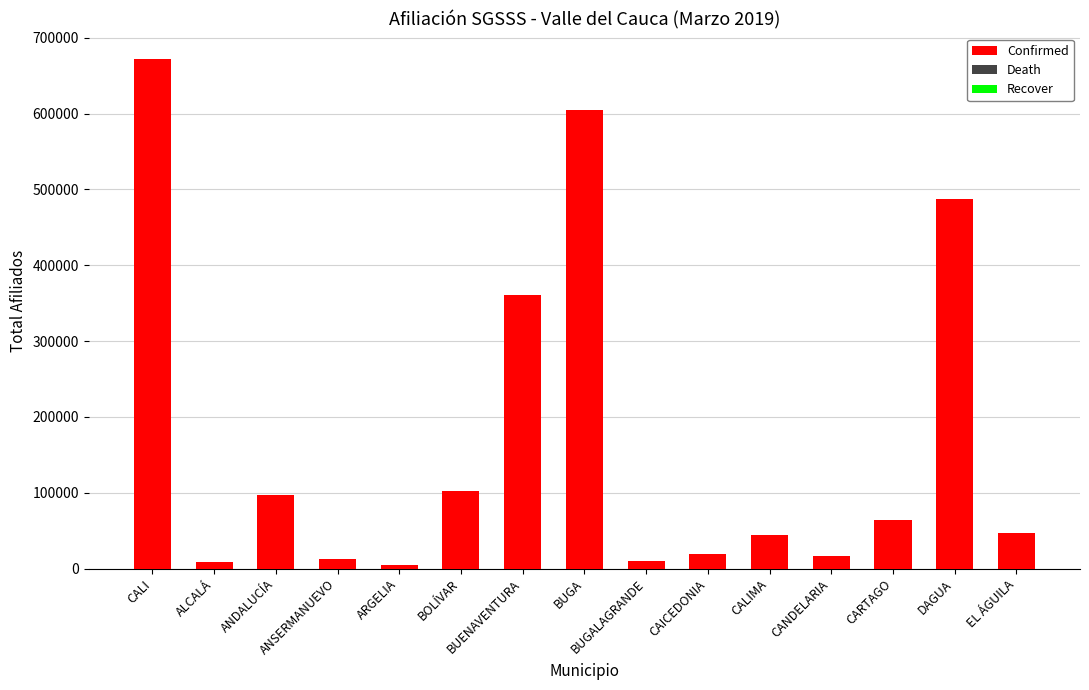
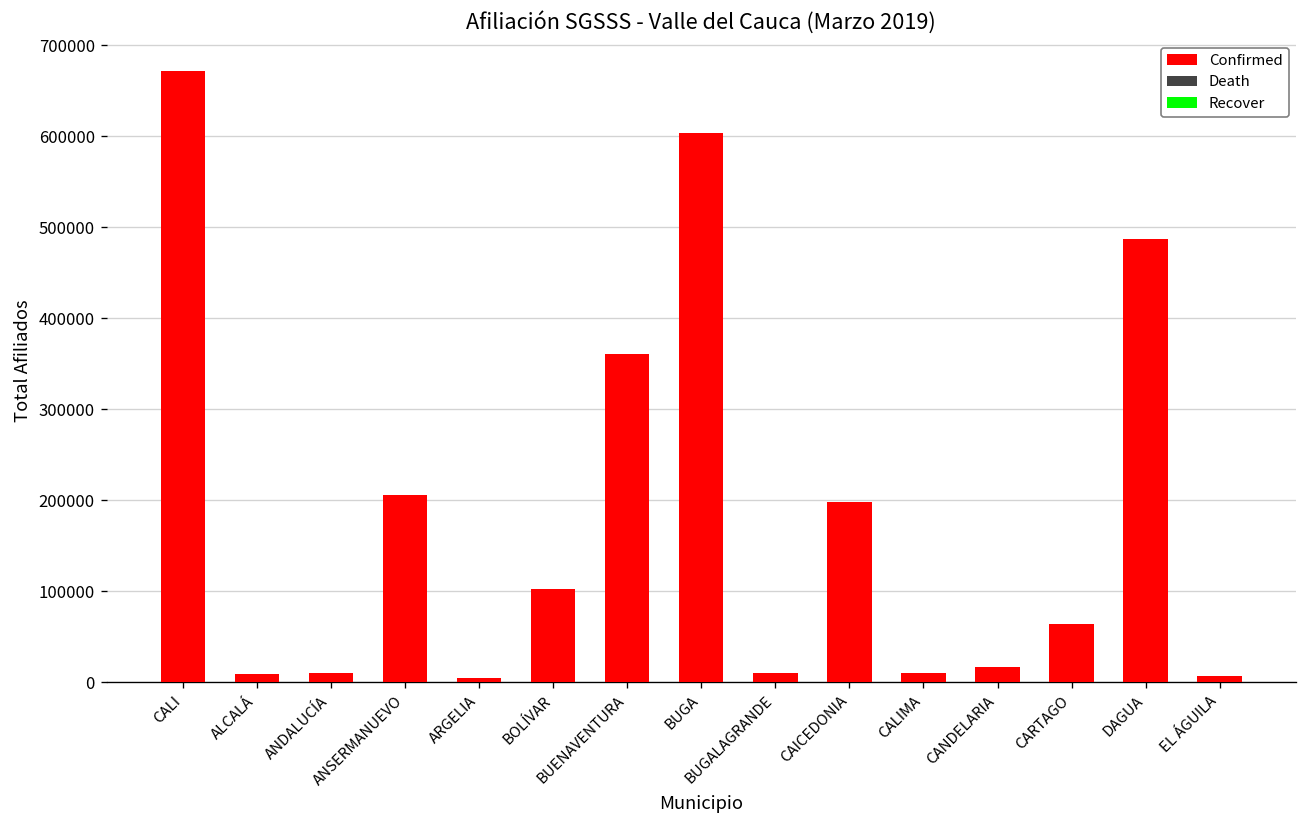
Confirmed, ANDALUCÍA: 100000 -> 10000
Confirmed, ANSERMANUEVO: 10000 -> 210000
Confirmed, CAICEDONIA: 20000 -> 200000
Confirmed, CALIMA: 40000 -> 10000
Confirmed, EL ÁGUILA: 50000 -> 10000
